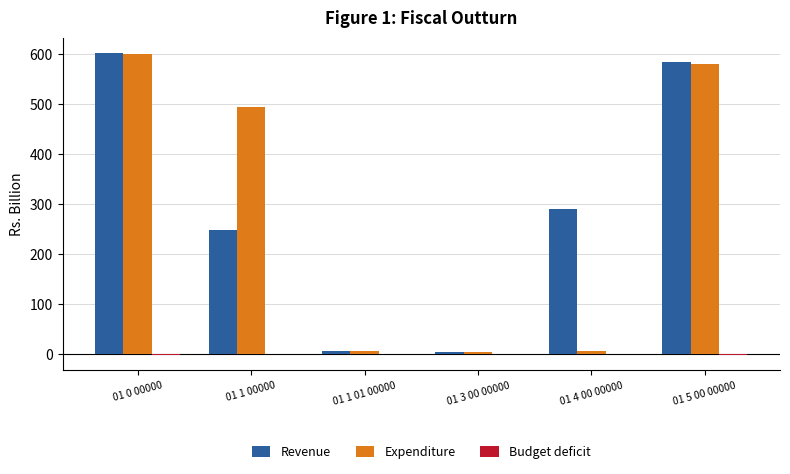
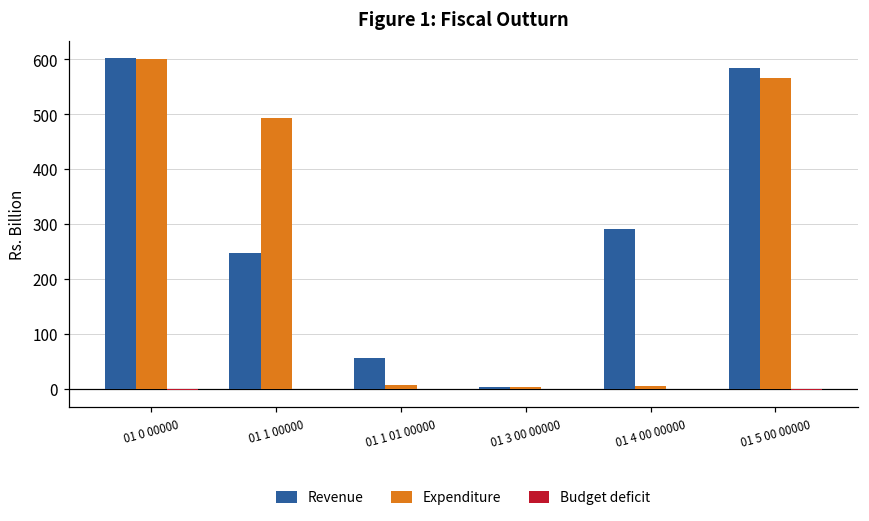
Revenue, 01 1 01 00000: 10 -> 60
Expenditure, 01 5 00 00000: 580 -> 570
